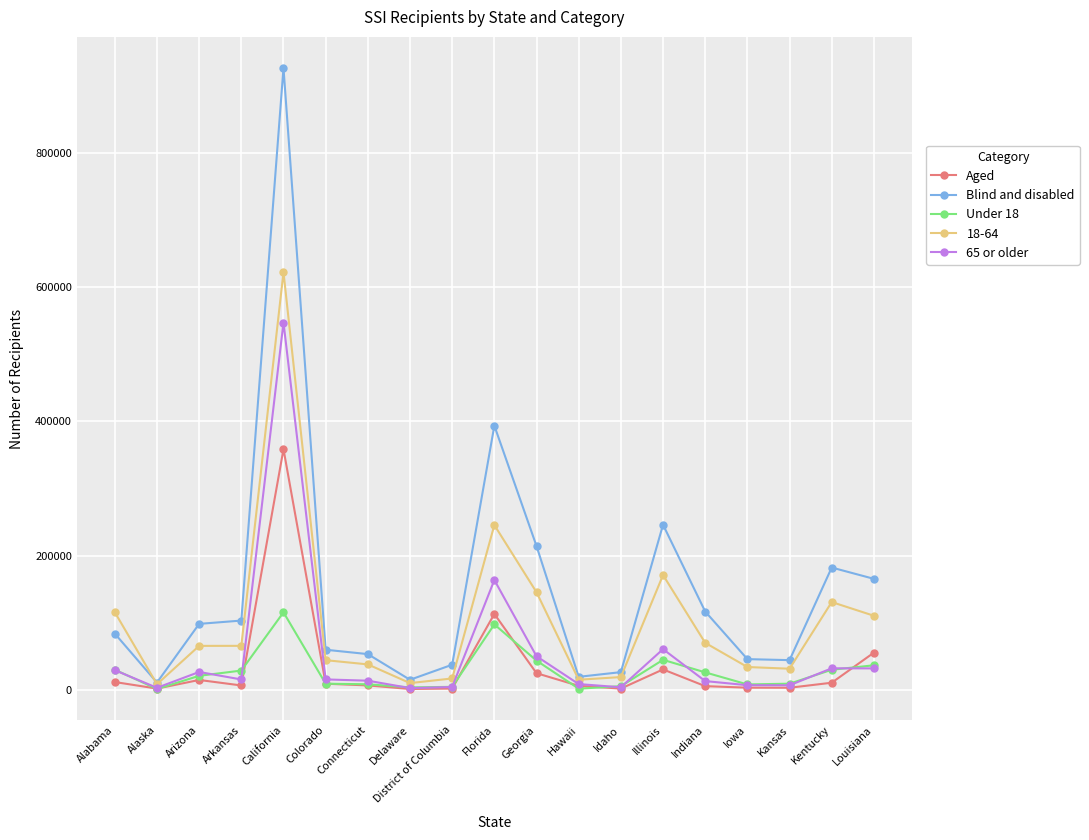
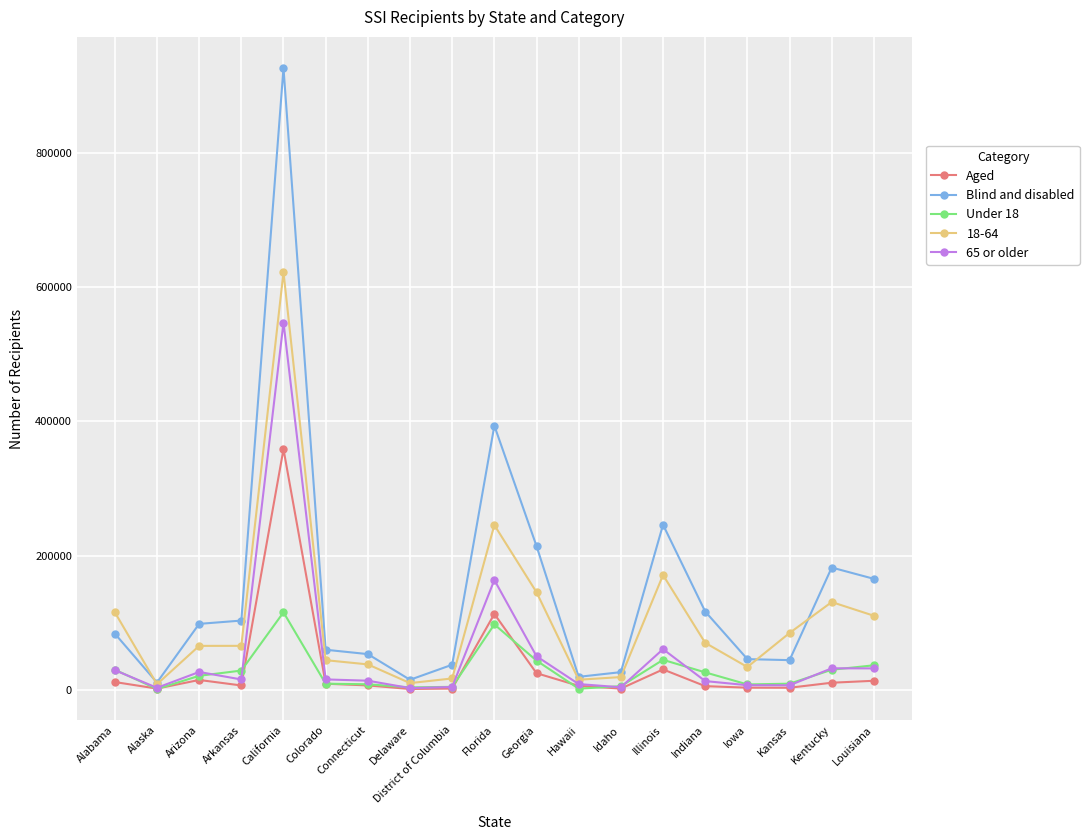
18-64, Kansas: 30000 -> 80000
Aged, Louisiana: 60000 -> 10000
